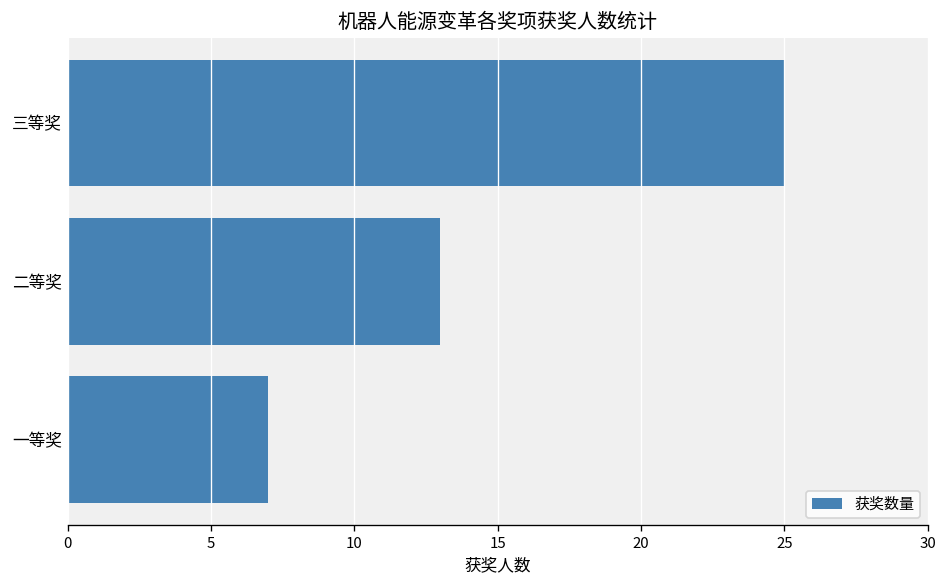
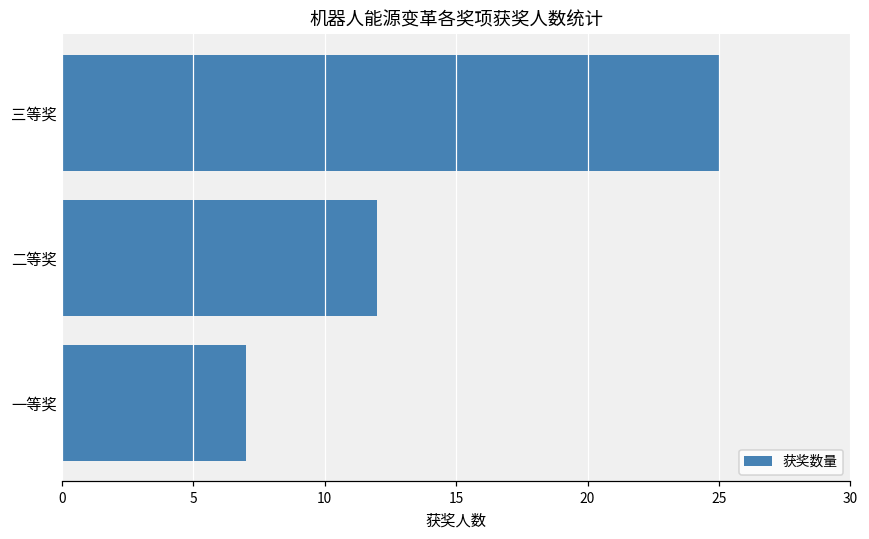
二等奖: 13 -> 12
